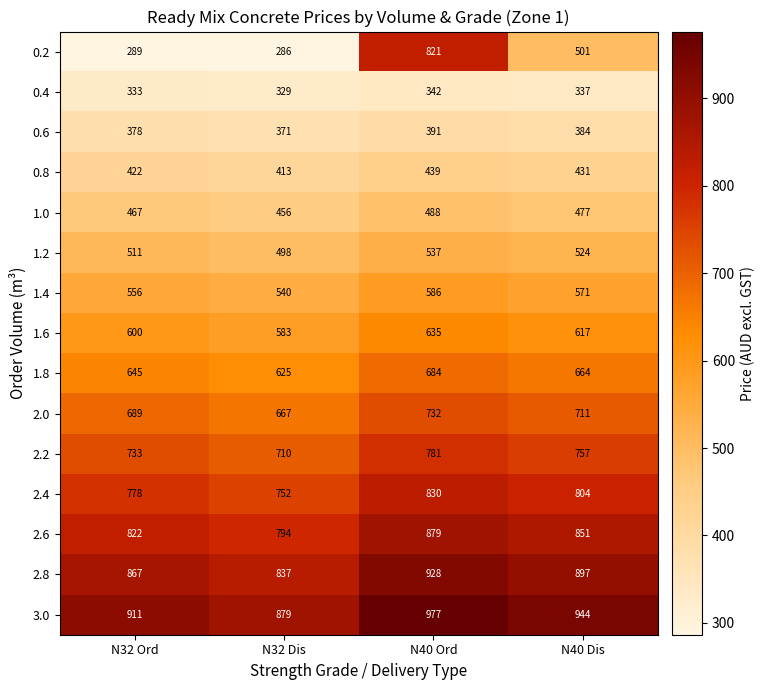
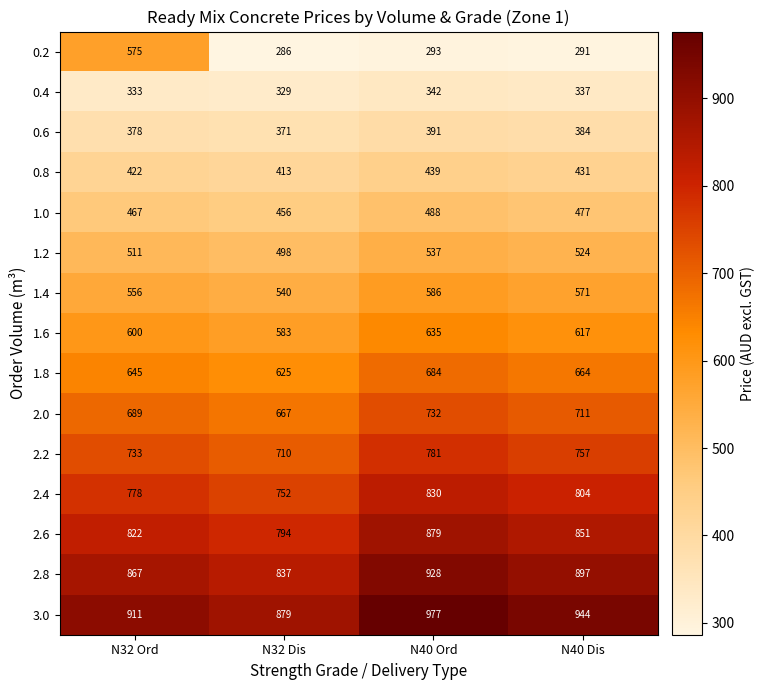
0.2, N32 Ord: 289 -> 575
0.2, N40 Ord: 821 -> 293
0.2, N40 Dis: 501 -> 291
